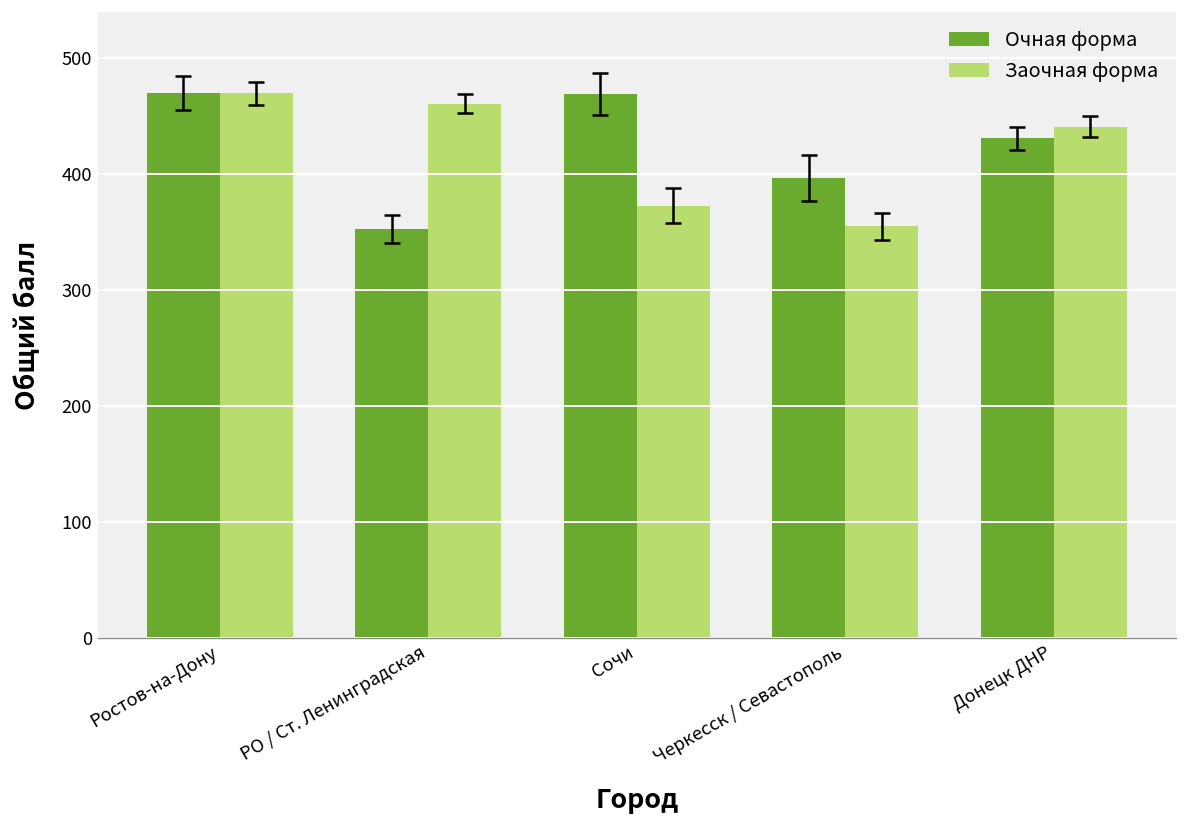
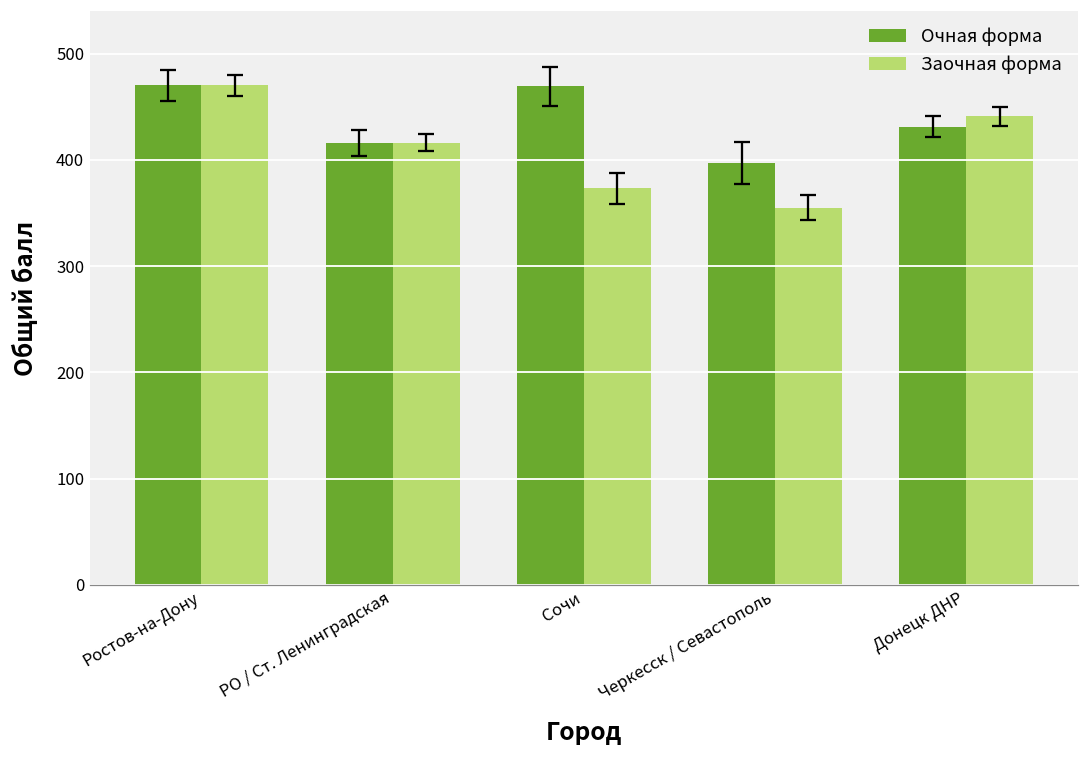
Очная форма, РО / Ст. Ленинградская: 350 -> 420
Заочная форма, РО / Ст. Ленинградская: 460 -> 420
